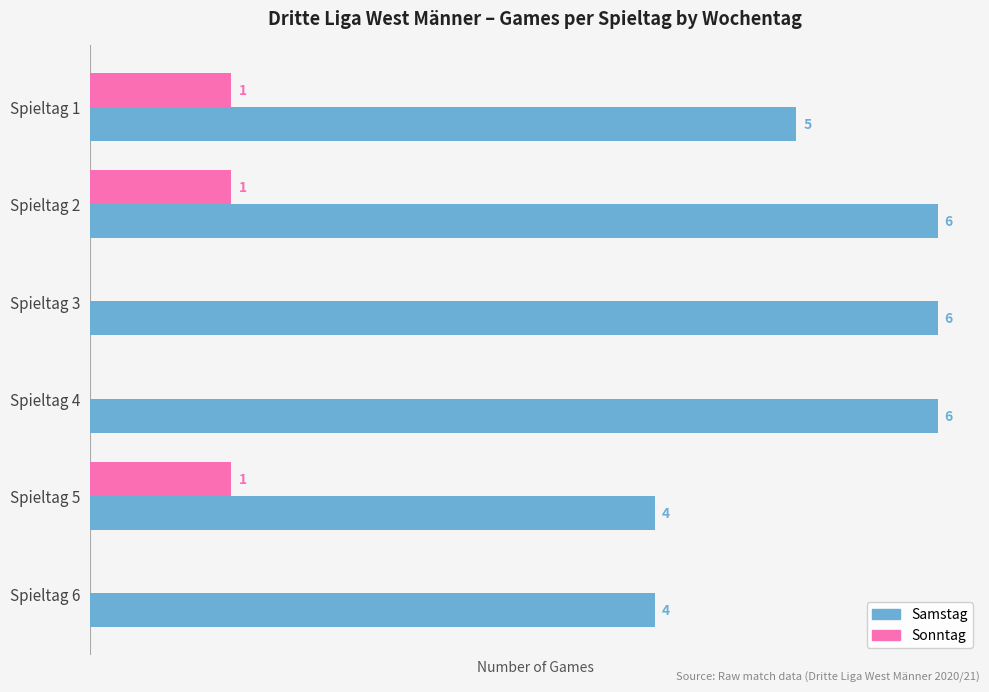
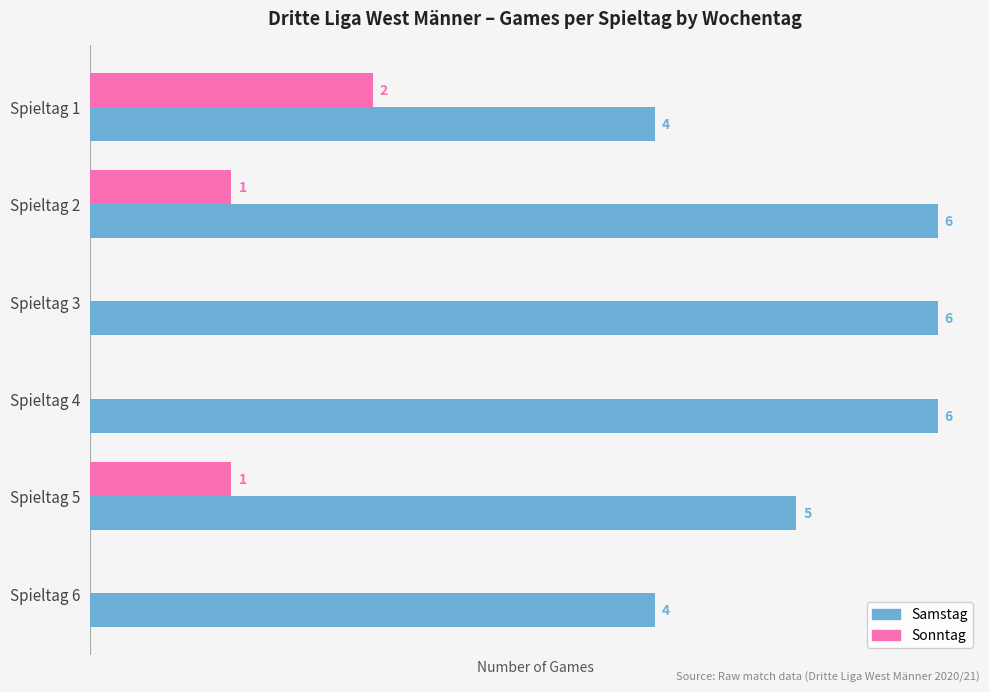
Sonntag, Spieltag 1: 1 -> 2
Samstag, Spieltag 1: 5 -> 4
Samstag, Spieltag 5: 4 -> 5
